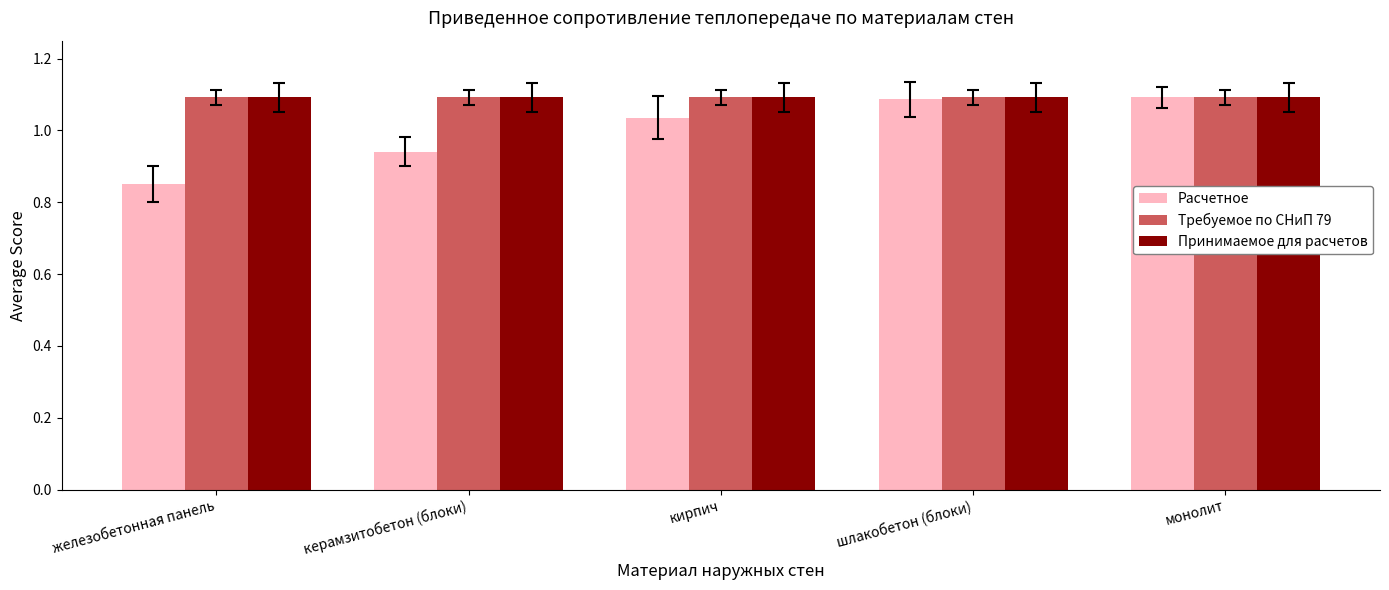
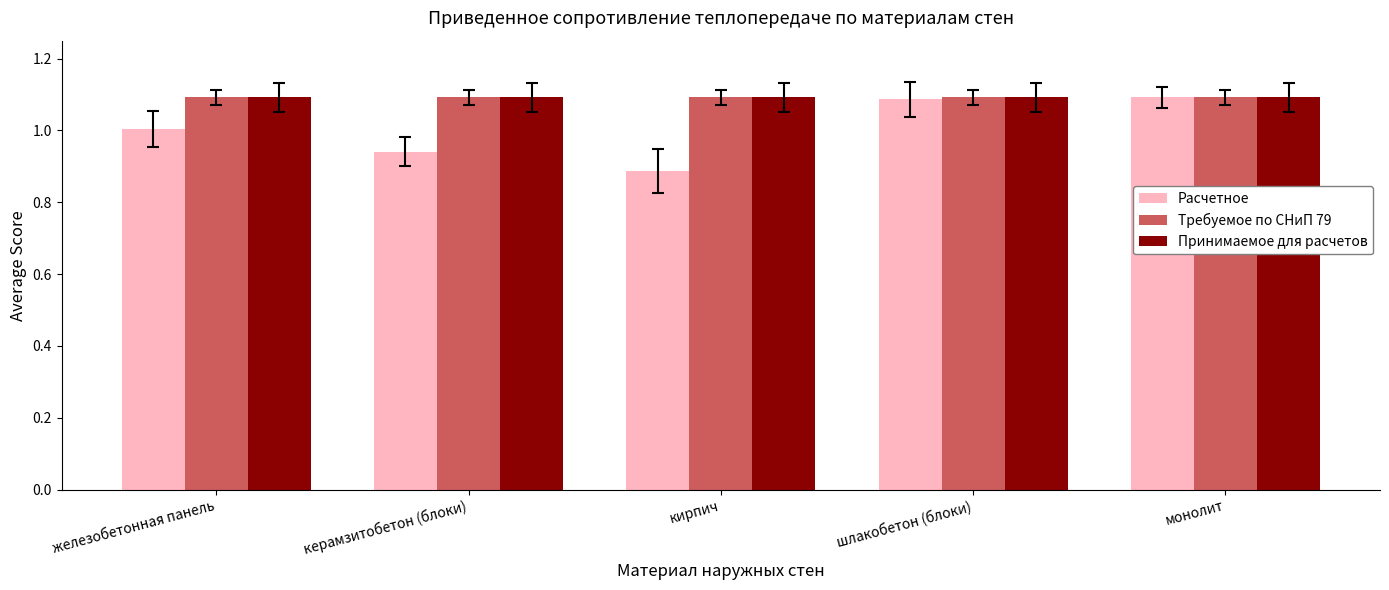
Расчетное, железобетонная панель: 0.85 -> 1.00
Расчетное, кирпич: 1.04 -> 0.89
